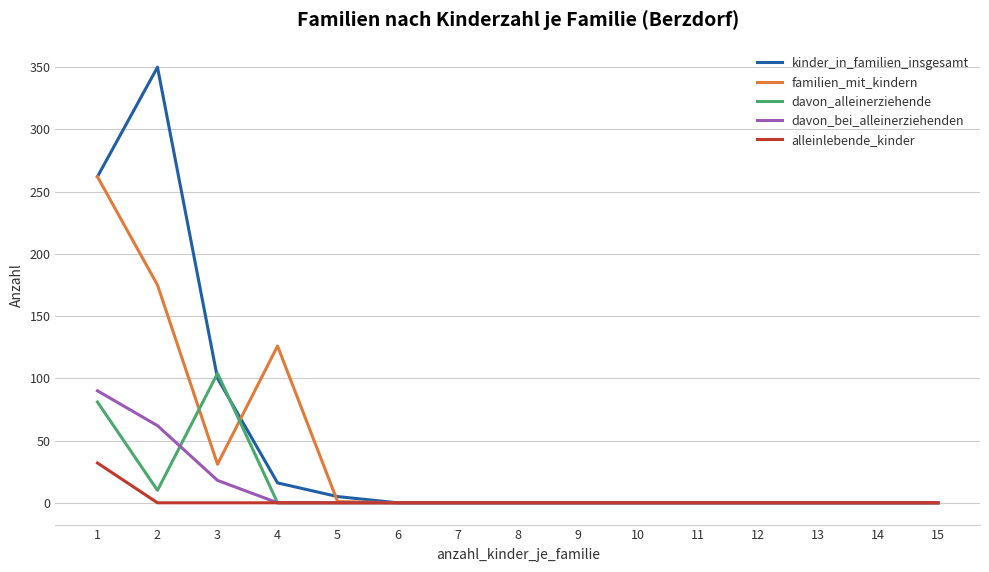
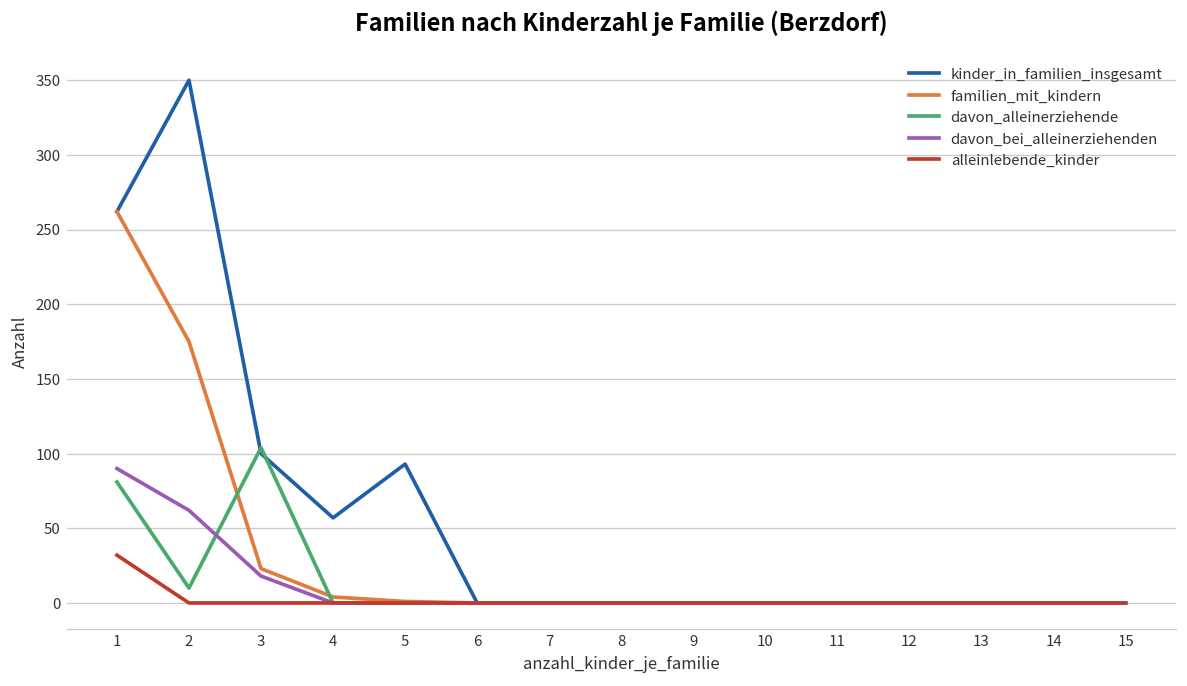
familien_mit_kindern, 3: 31 -> 23
kinder_in_familien_insgesamt, 4: 16 -> 57
familien_mit_kindern, 4: 126 -> 4
kinder_in_familien_insgesamt, 5: 5 -> 93
